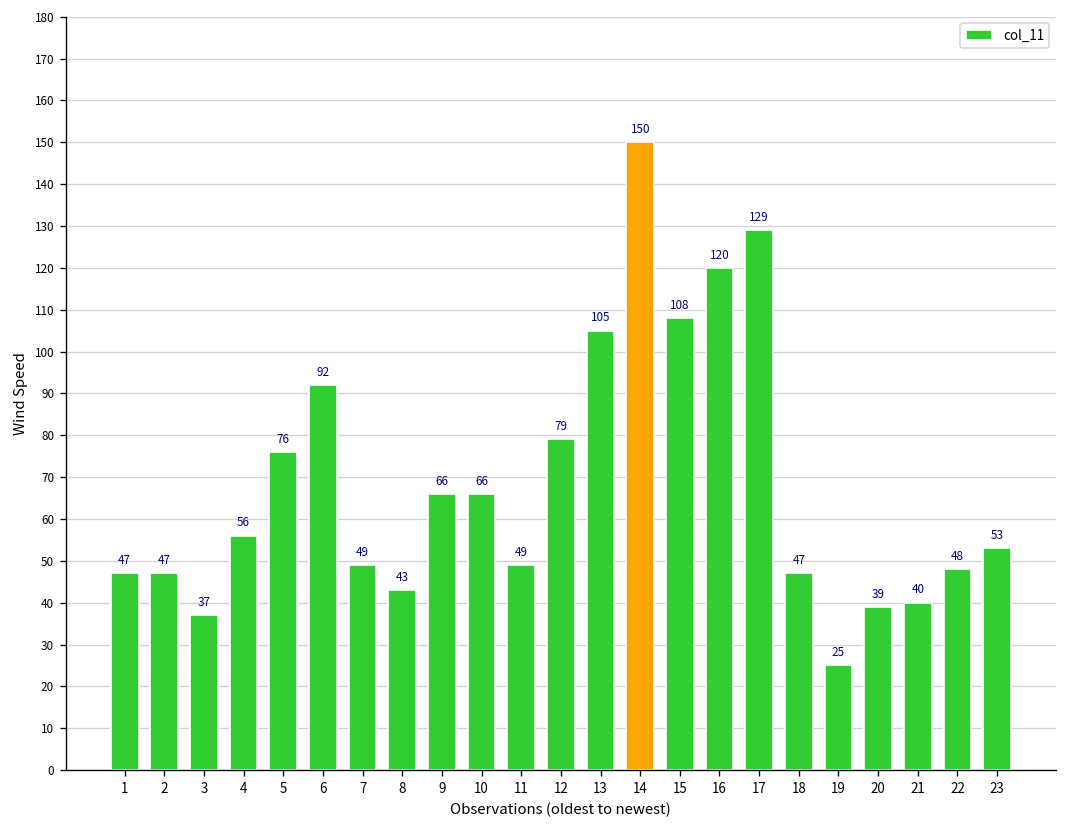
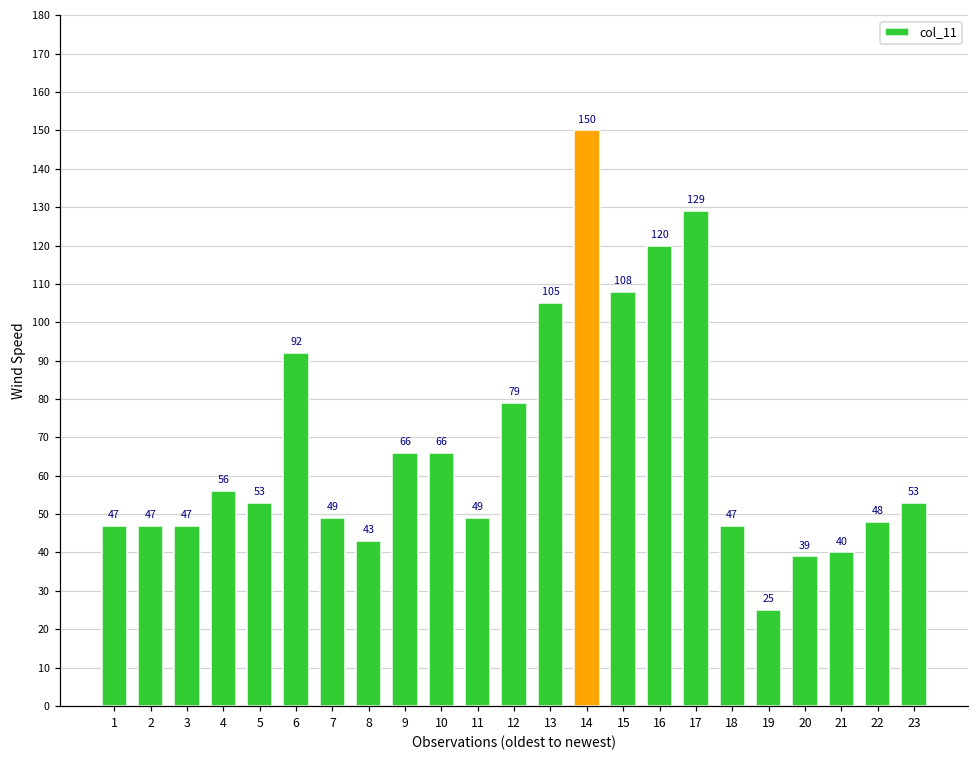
3: 37 -> 47
5: 76 -> 53
